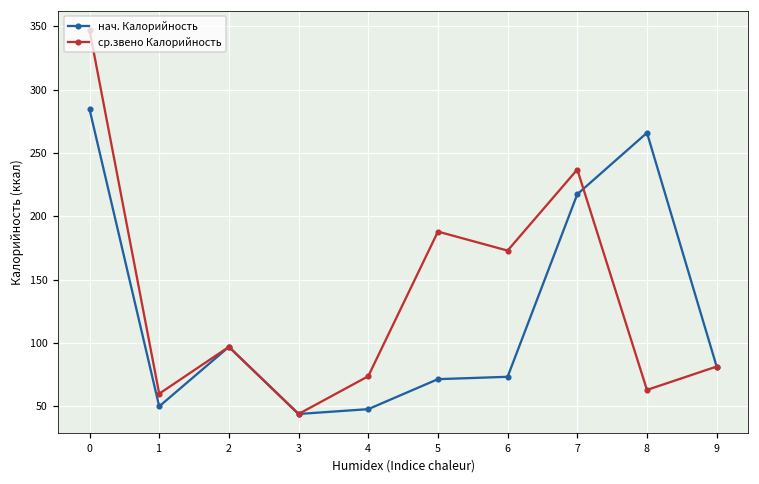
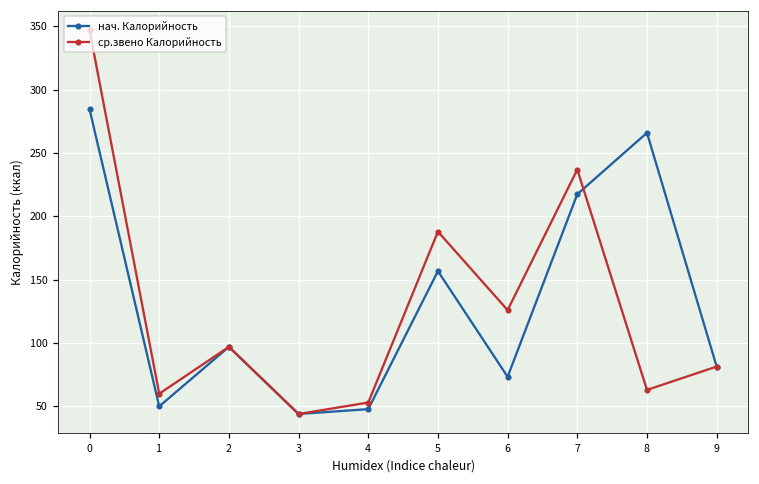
ср.звено Калорийность, 4: 74 -> 53
нач. Калорийность, 5: 72 -> 157
ср.звено Калорийность, 6: 173 -> 126
